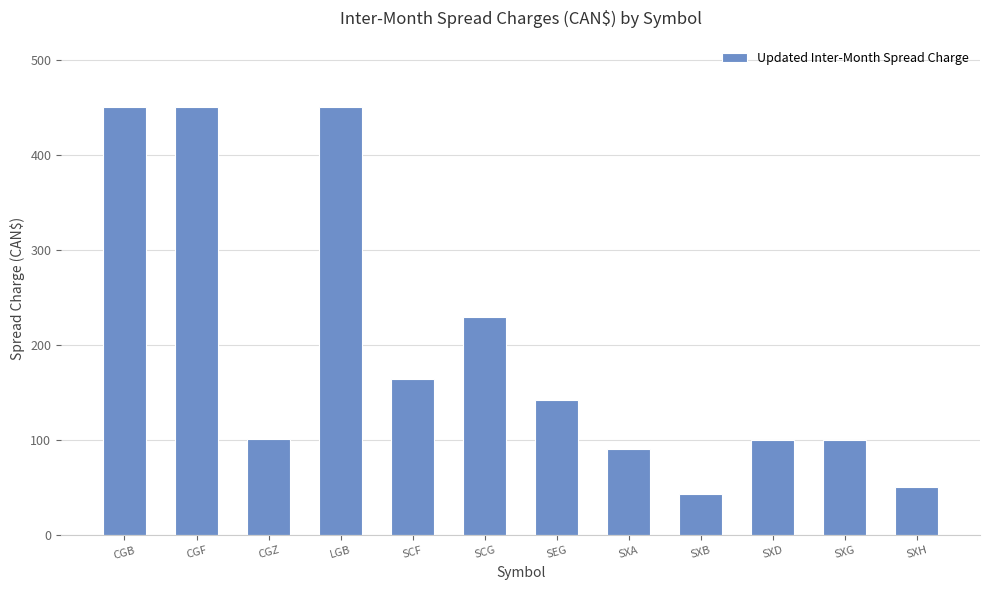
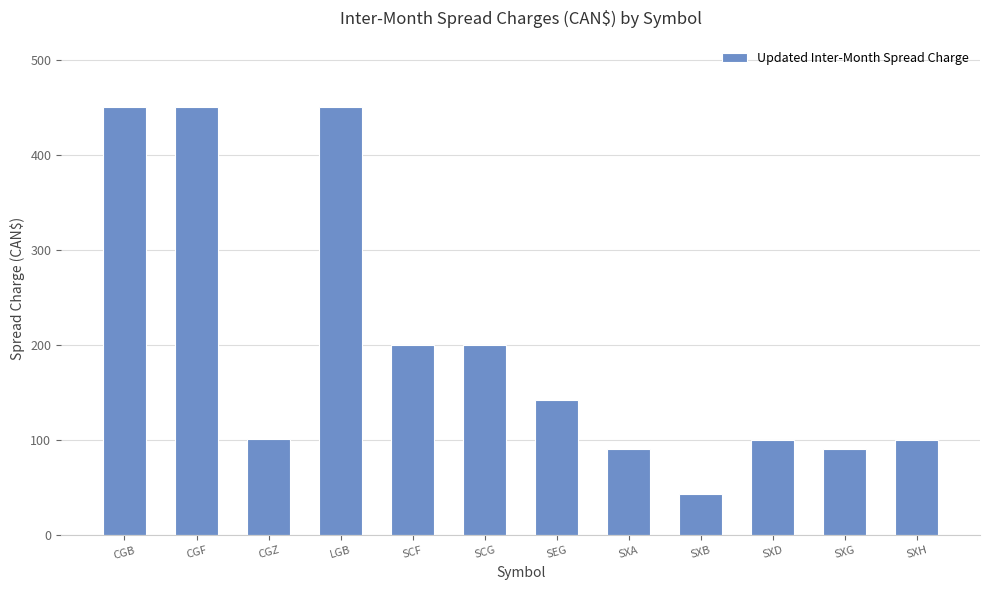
SCF: 160 -> 200
SCG: 230 -> 200
SXG: 100 -> 90
SXH: 50 -> 100
